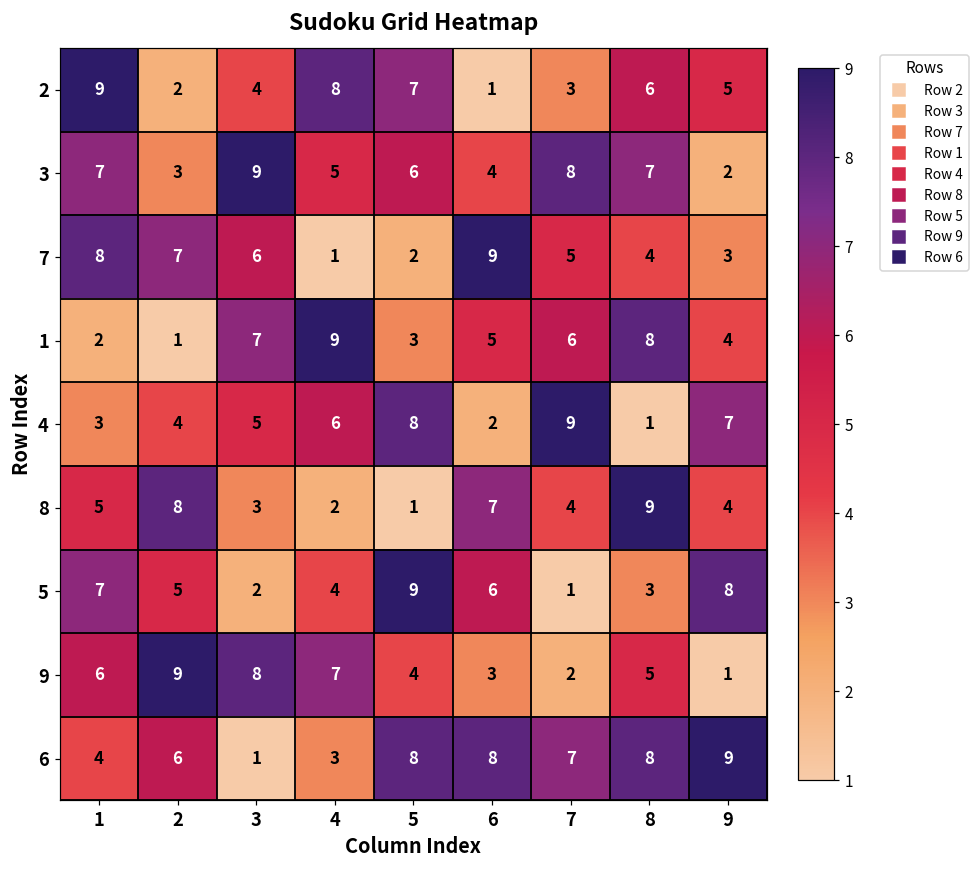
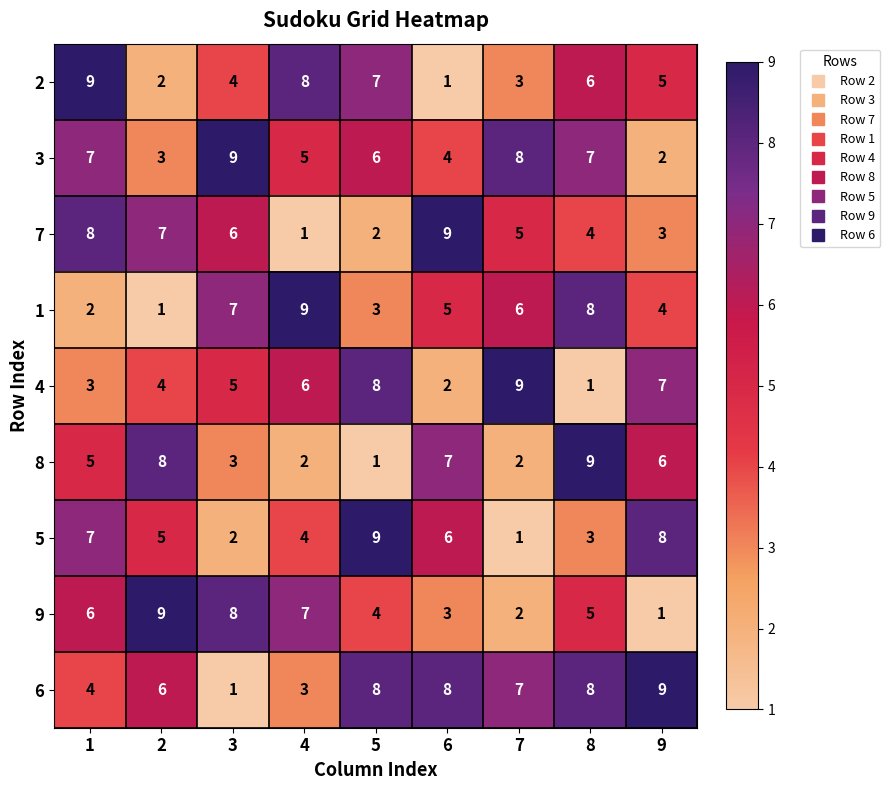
8, 7: 4 -> 2
8, 9: 4 -> 6
